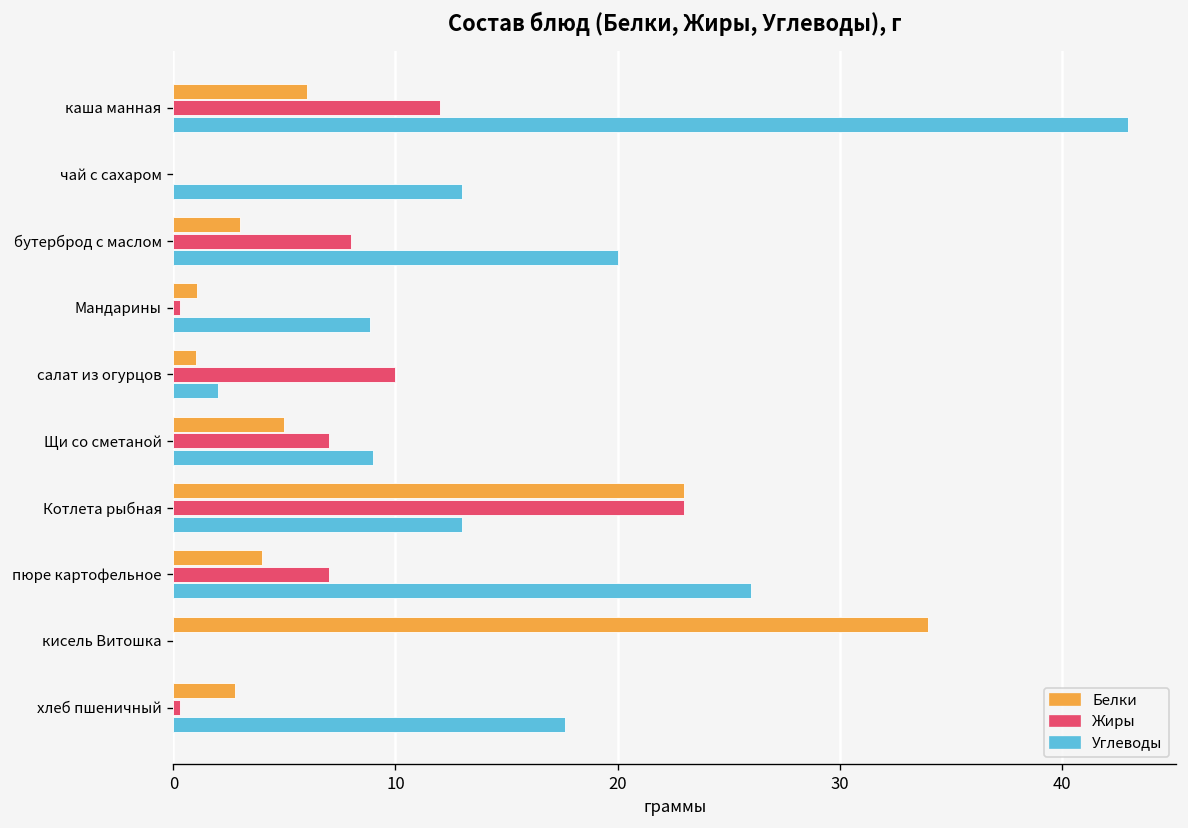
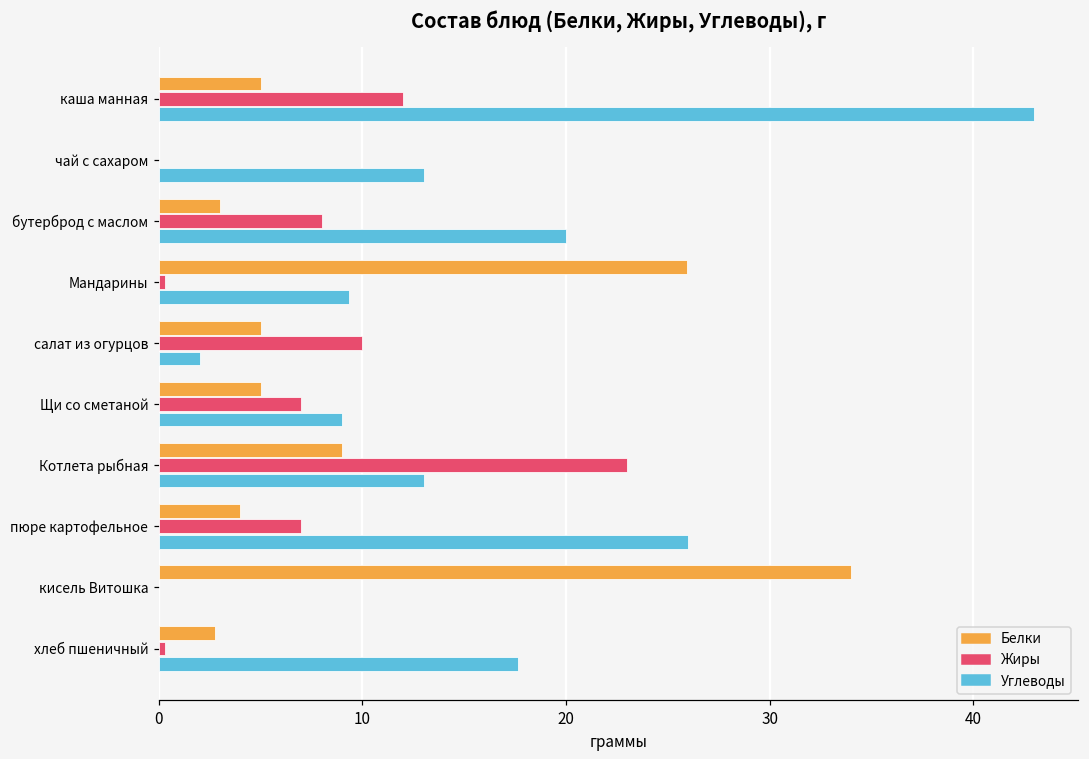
Белки, каша манная: 6 -> 5
Белки, Мандарины: 1.1 -> 25.9
Углеводы, Мандарины: 8.9 -> 9.3
Белки, салат из огурцов: 1 -> 5
Белки, Котлета рыбная: 23 -> 9
